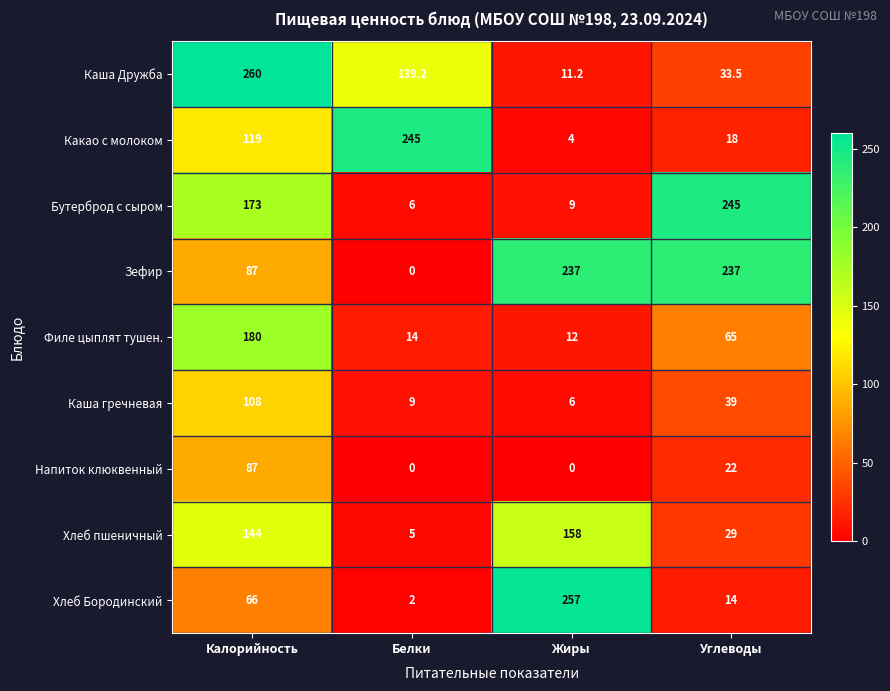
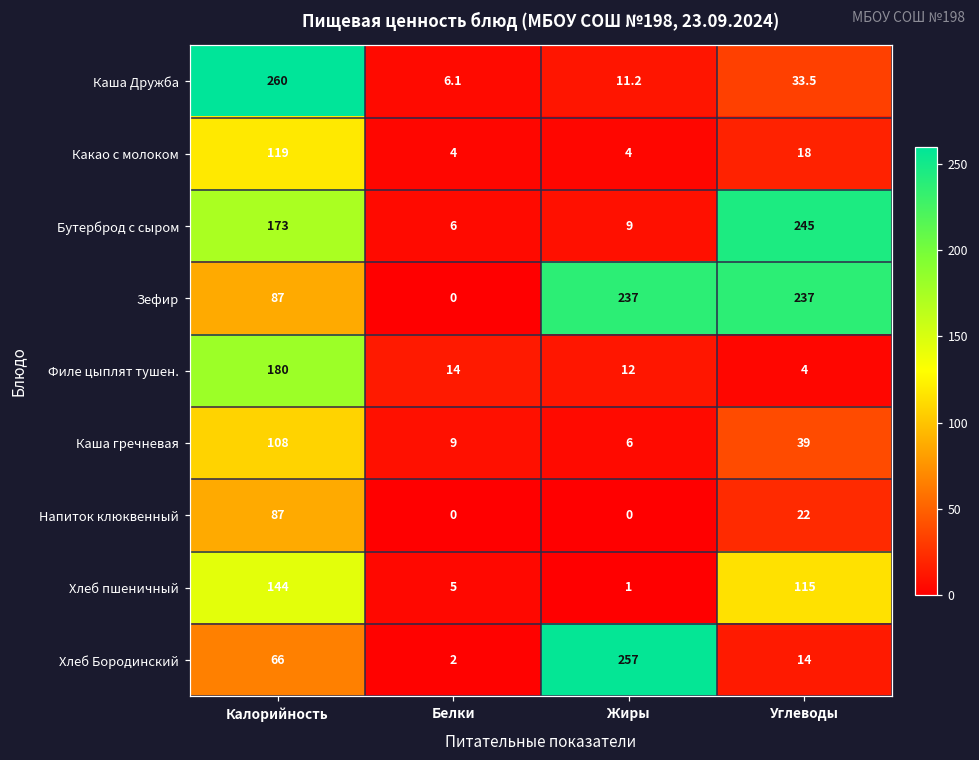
Каша Дружба, Белки: 139.2 -> 6.1
Какао с молоком, Белки: 245 -> 4
Филе цыплят тушен., Углеводы: 65 -> 4
Хлеб пшеничный, Жиры: 158 -> 1
Хлеб пшеничный, Углеводы: 29 -> 115
